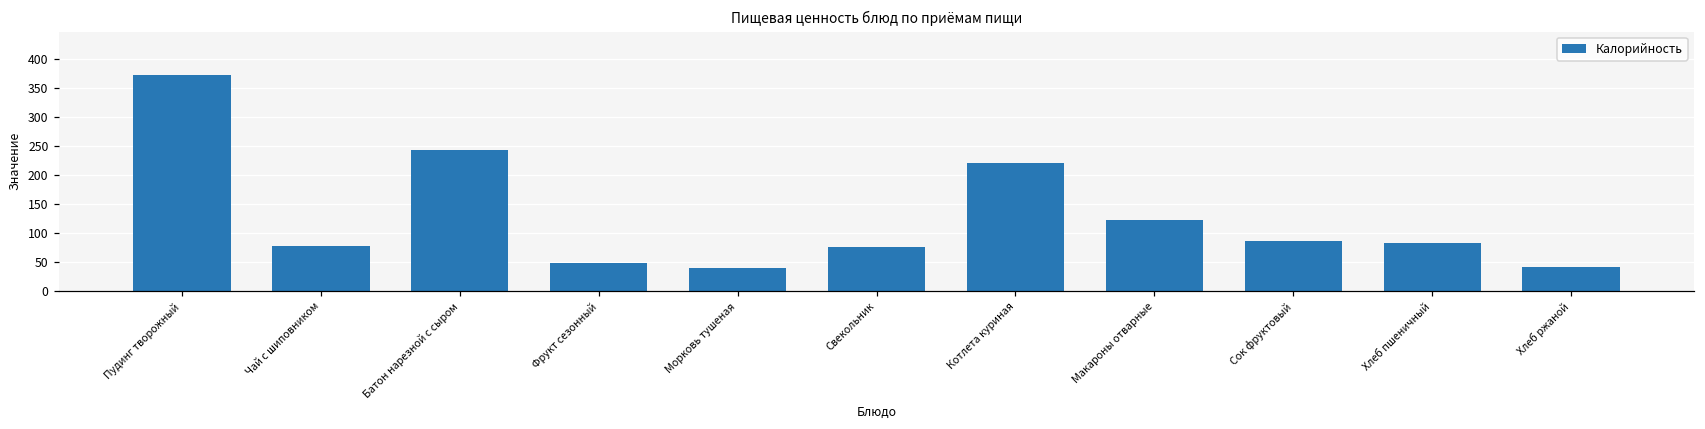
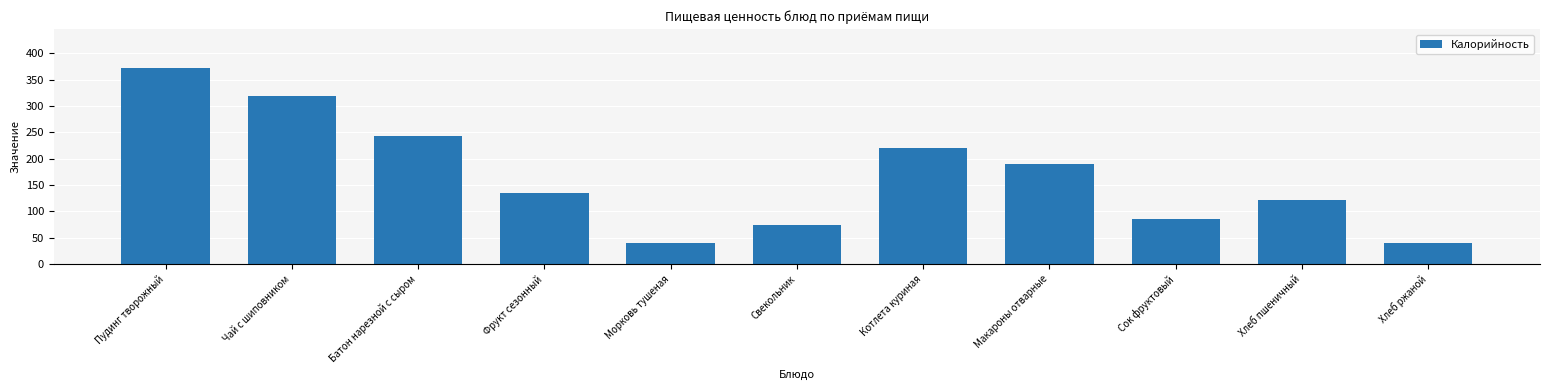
Чай с шиповником: 80 -> 320
Фрукт сезонный: 50 -> 140
Макароны отварные: 120 -> 190
Хлеб пшеничный: 80 -> 120
